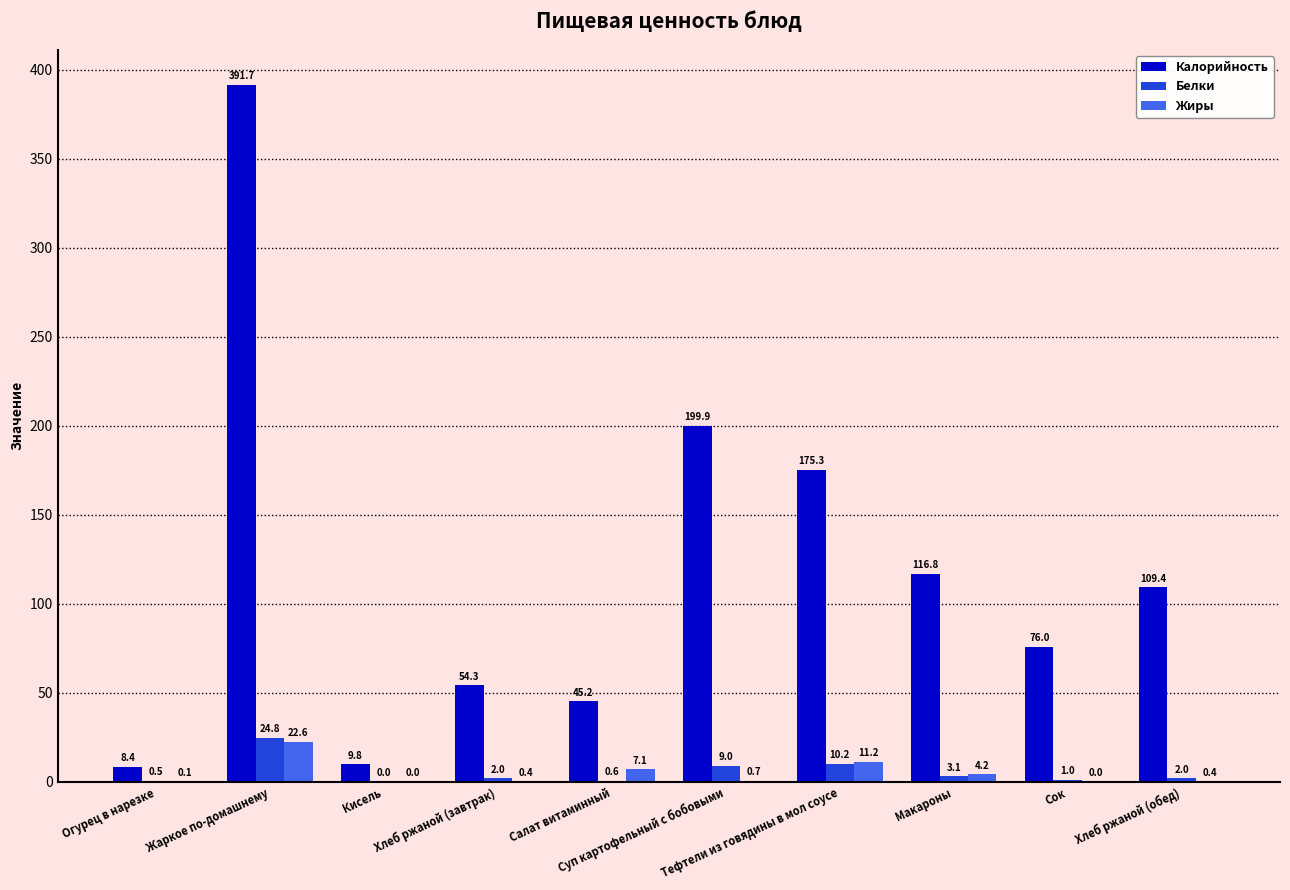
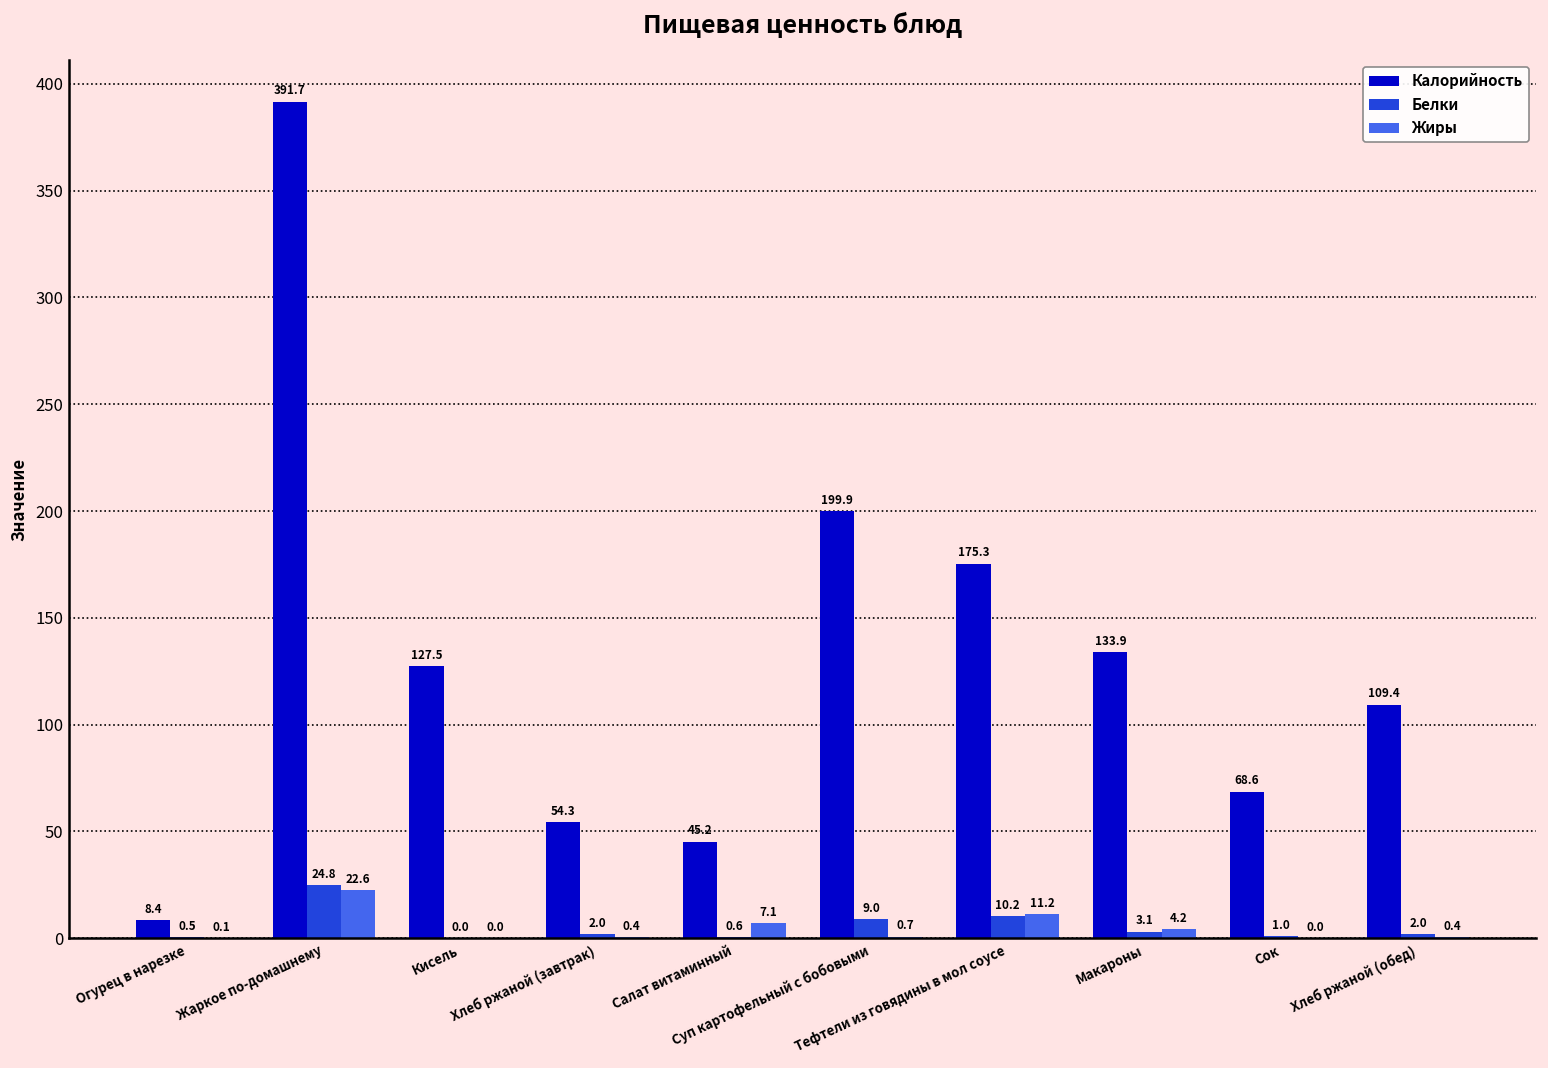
Калорийность, Кисель: 9.8 -> 127.5
Калорийность, Макароны: 116.8 -> 133.9
Калорийность, Сок: 76.0 -> 68.6
